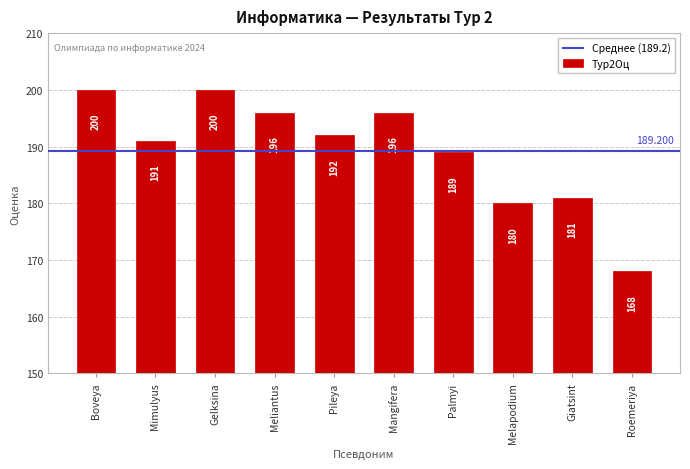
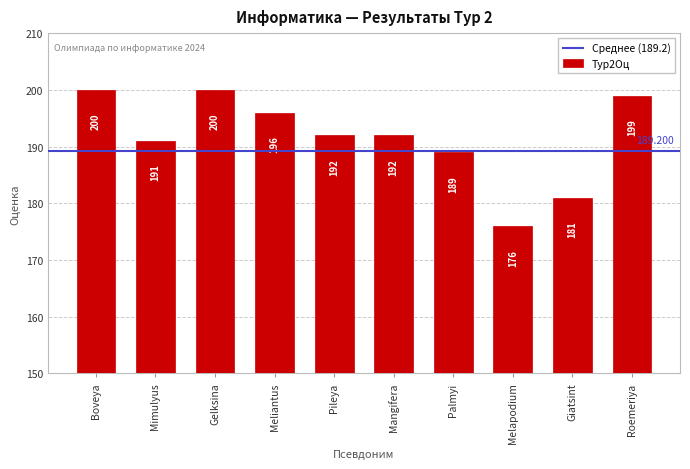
Mangifera: 196 -> 192
Melapodium: 180 -> 176
Roemeriya: 168 -> 199
